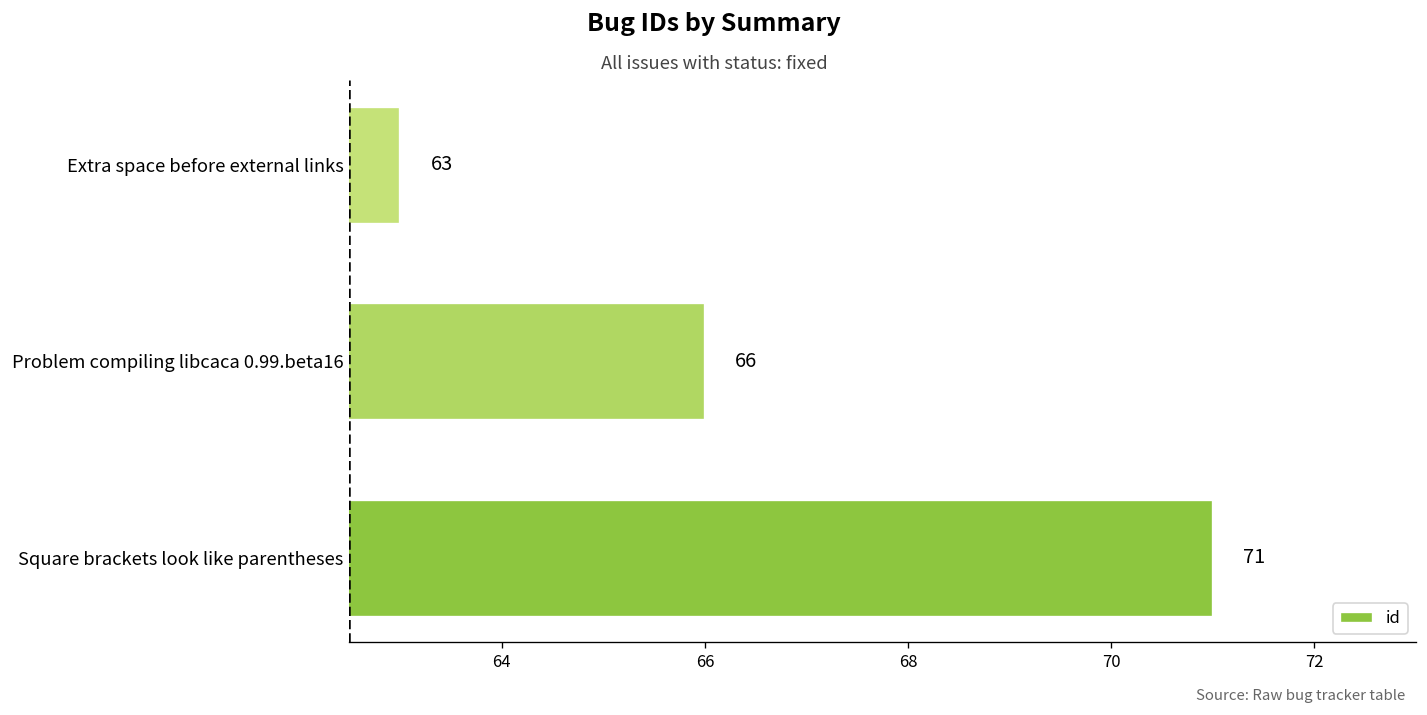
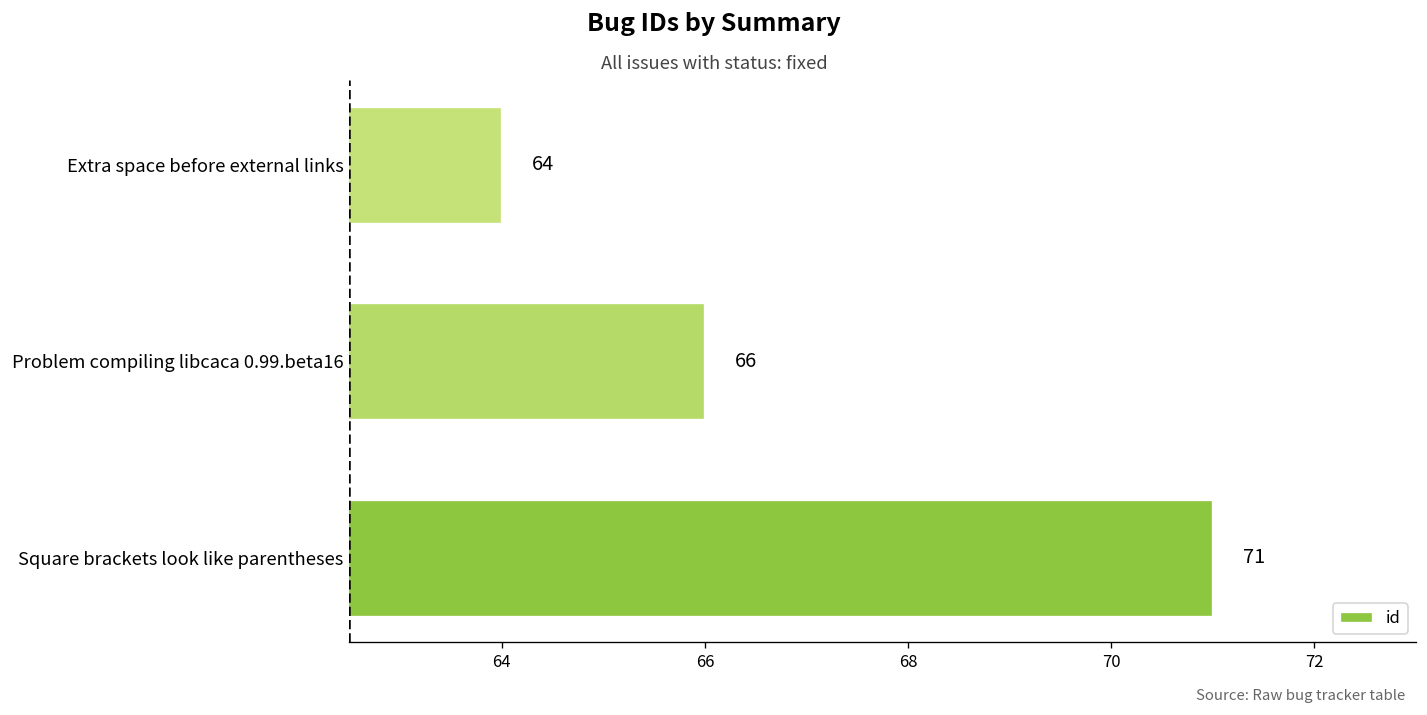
Extra space before external links: 63 -> 64
